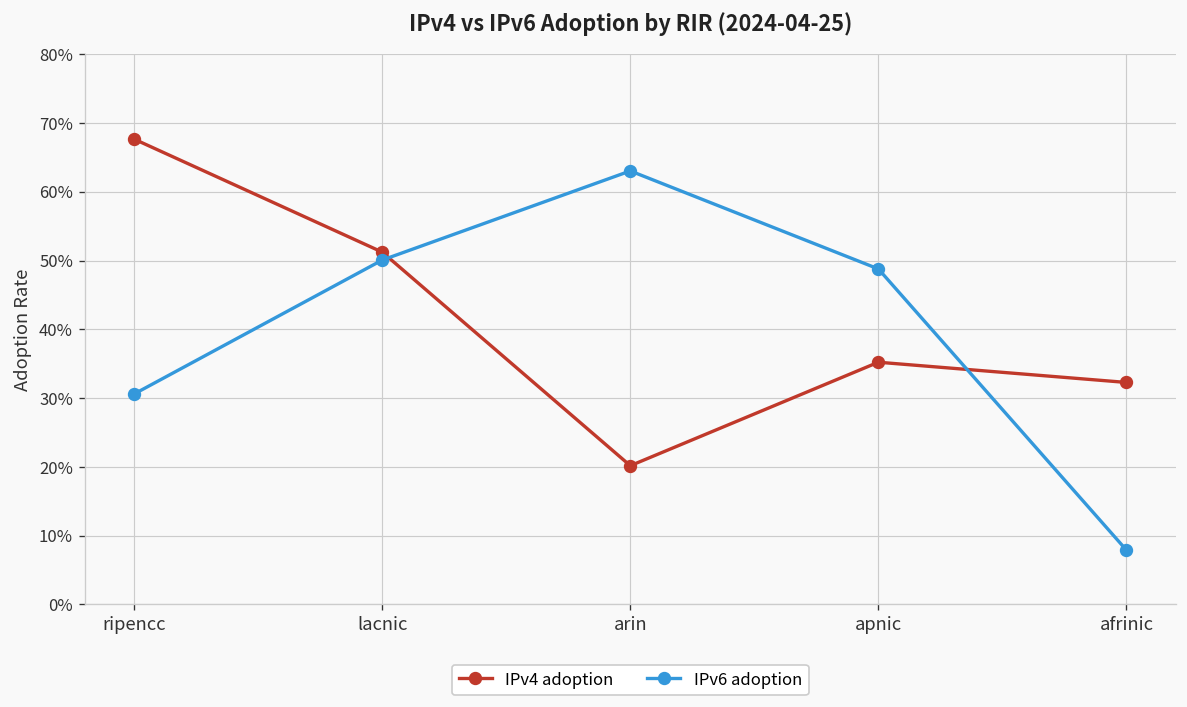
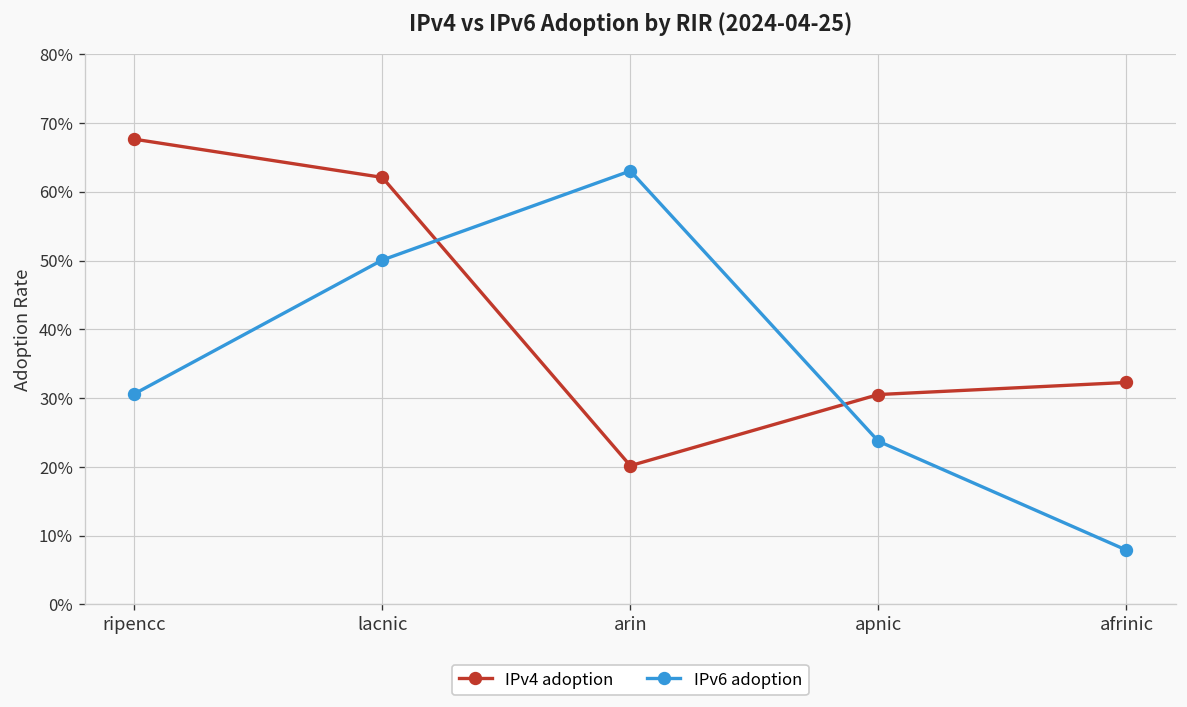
IPv4 adoption, lacnic: 51% -> 62%
IPv4 adoption, apnic: 35% -> 31%
IPv6 adoption, apnic: 49% -> 24%
